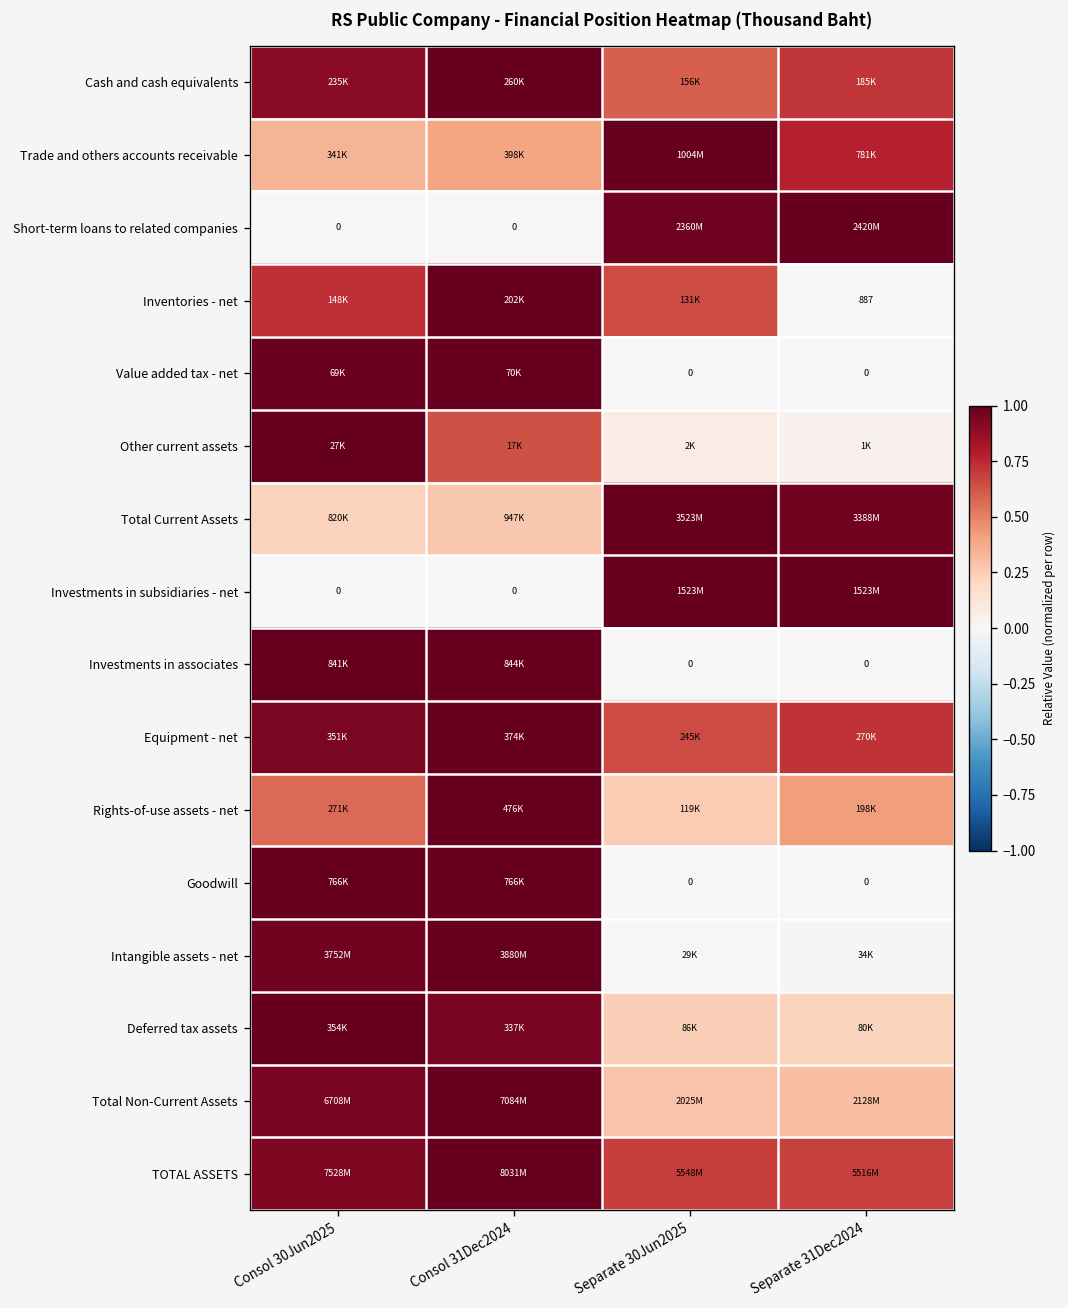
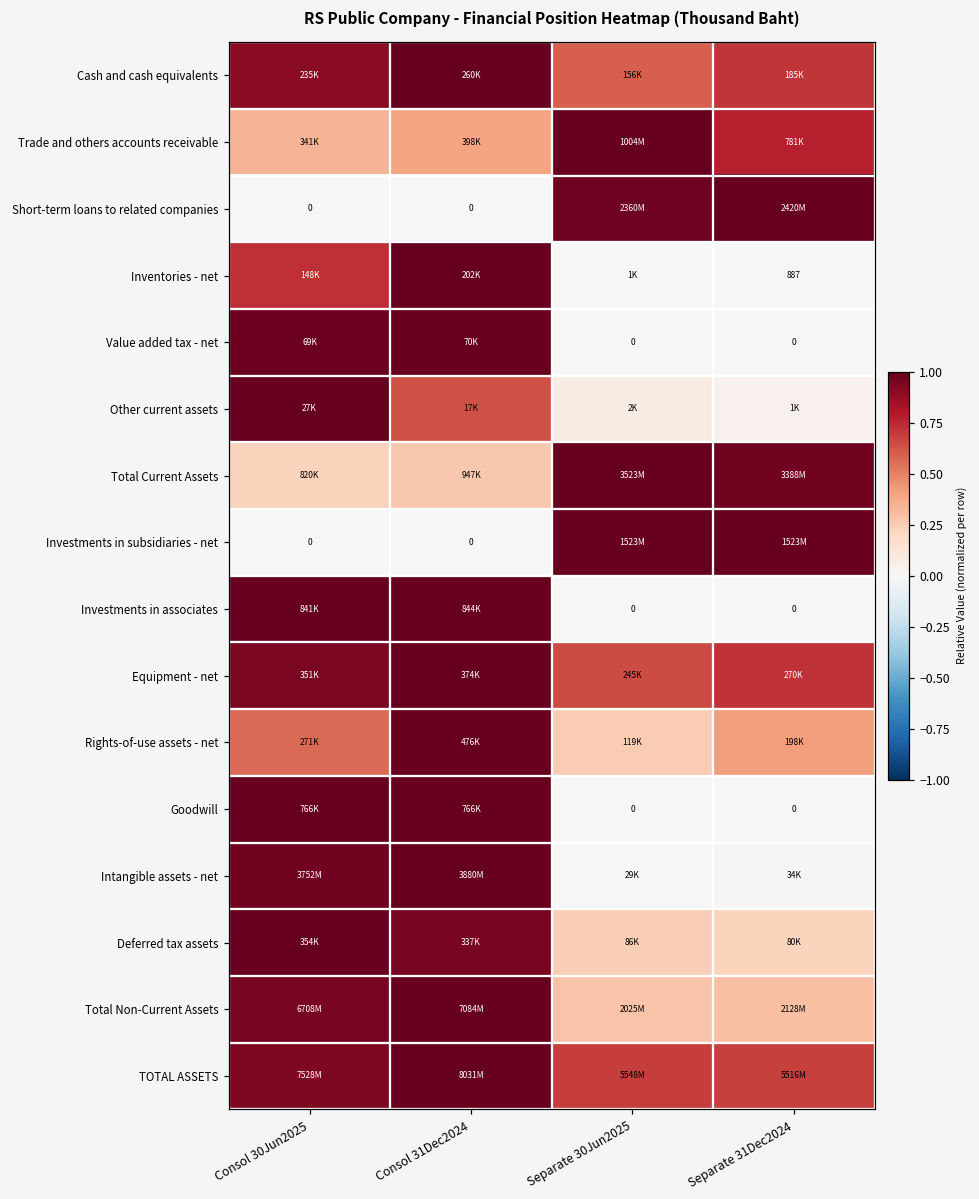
Inventories - net, Separate 30Jun2025: 131K -> 1K
